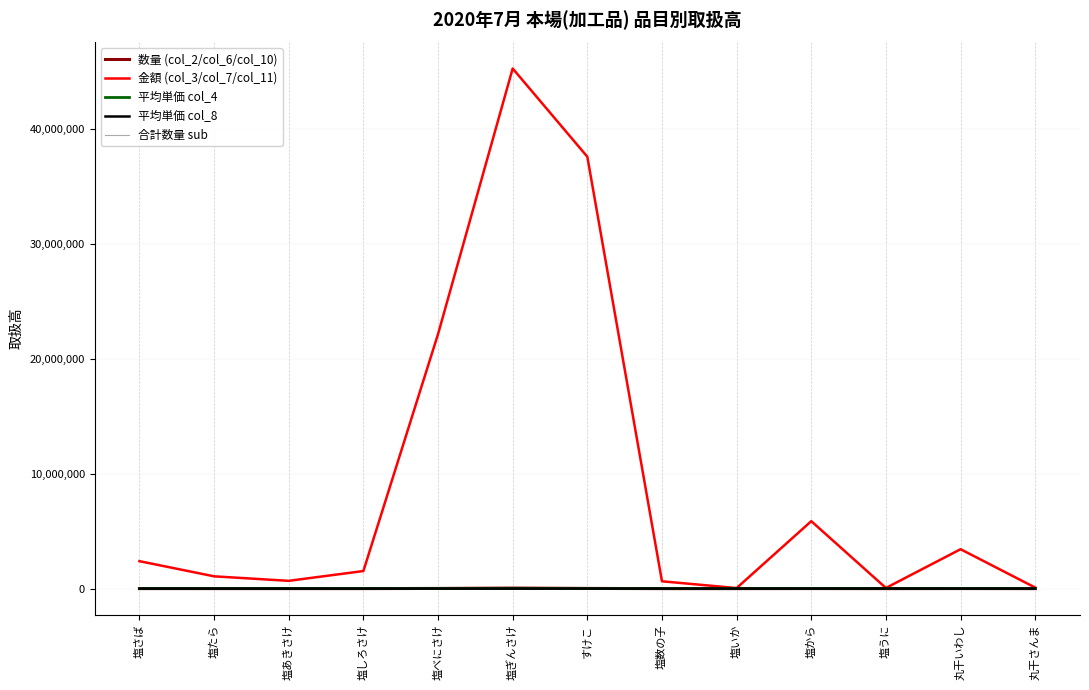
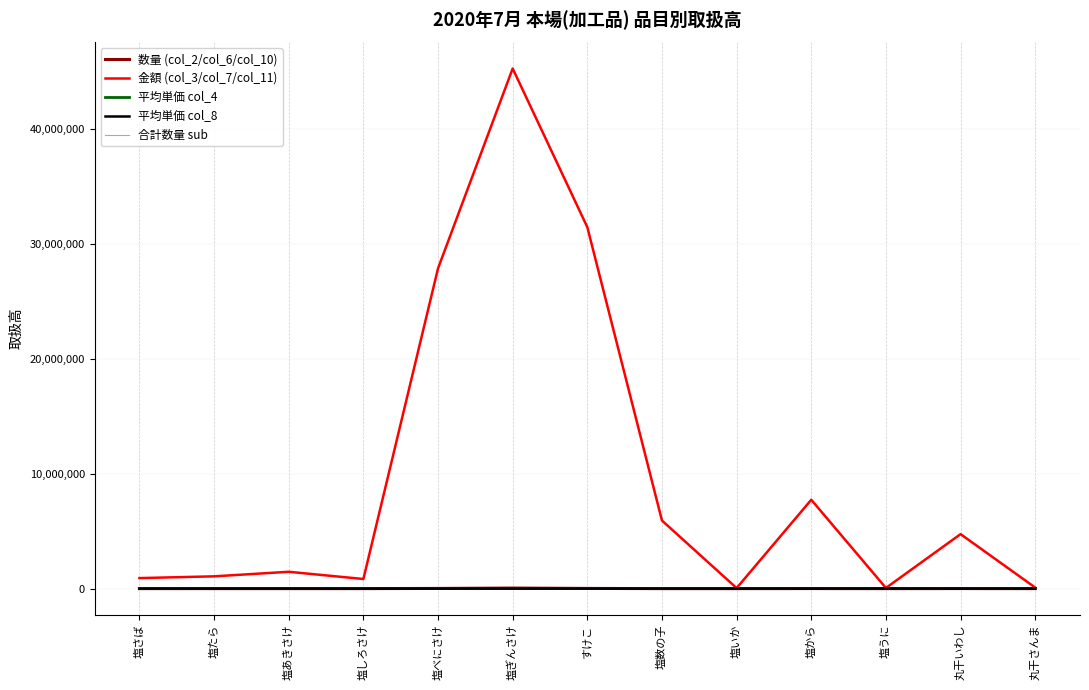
金額 (col_3/col_7/col_11), 塩さば: 2,400,000 -> 900,000
金額 (col_3/col_7/col_11), 塩あきさけ: 700,000 -> 1,500,000
金額 (col_3/col_7/col_11), 塩しろさけ: 1,500,000 -> 800,000
金額 (col_3/col_7/col_11), 塩べにさけ: 22,200,000 -> 27,900,000
金額 (col_3/col_7/col_11), すけこ: 37,600,000 -> 31,500,000
金額 (col_3/col_7/col_11), 塩数の子: 600,000 -> 5,900,000
金額 (col_3/col_7/col_11), 塩から: 5,900,000 -> 7,700,000
金額 (col_3/col_7/col_11), 丸干いわし: 3,400,000 -> 4,700,000
